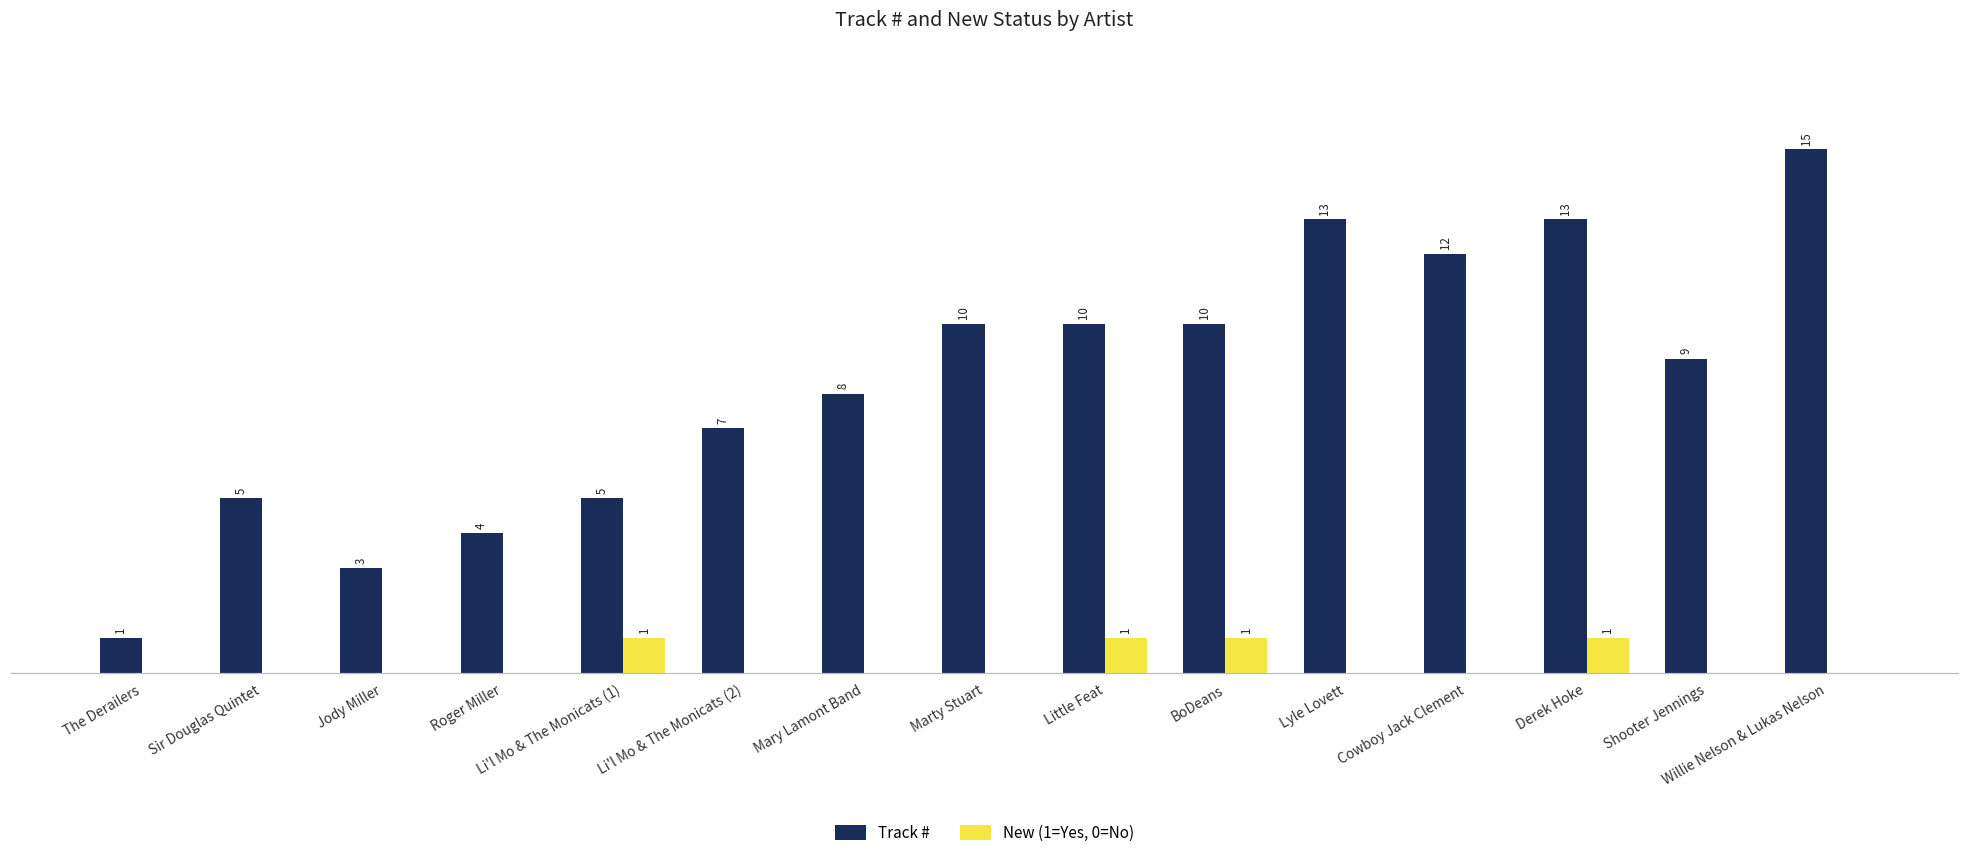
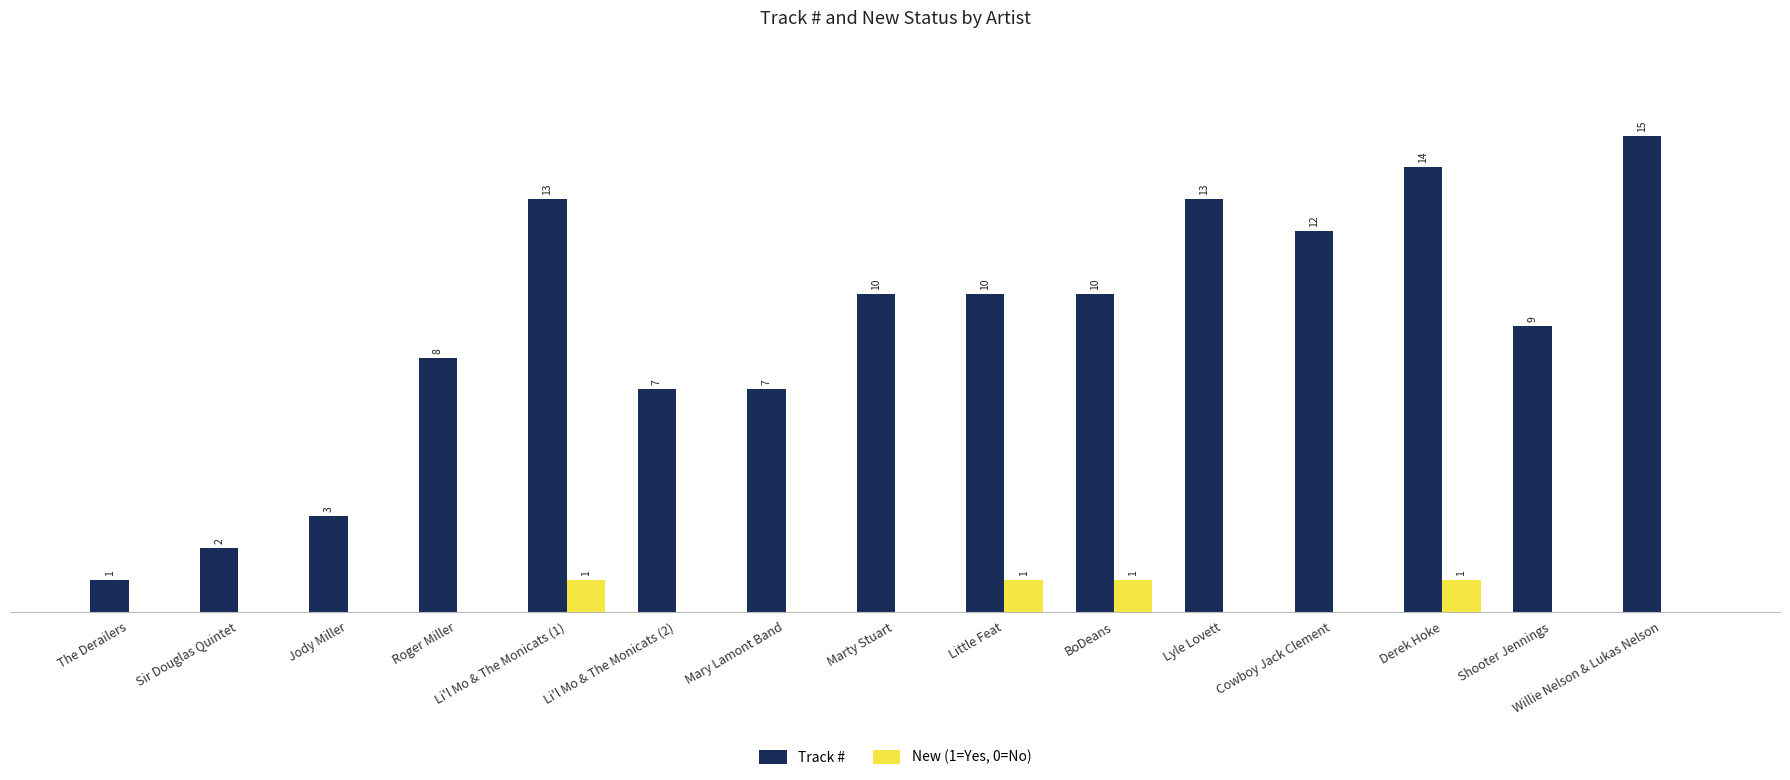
Track #, Sir Douglas Quintet: 5 -> 2
Track #, Roger Miller: 4 -> 8
Track #, Li'l Mo & The Monicats (1): 5 -> 13
Track #, Mary Lamont Band: 8 -> 7
Track #, Derek Hoke: 13 -> 14
